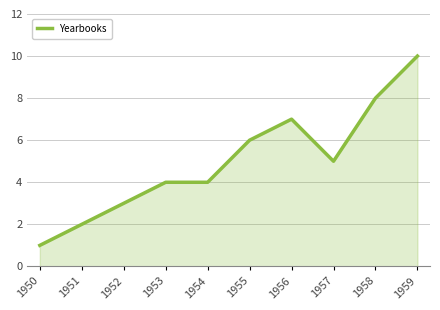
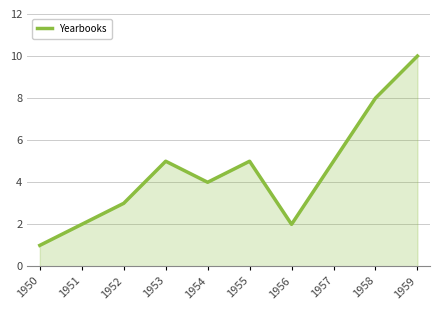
1953: 4 -> 5
1955: 6 -> 5
1956: 7 -> 2
